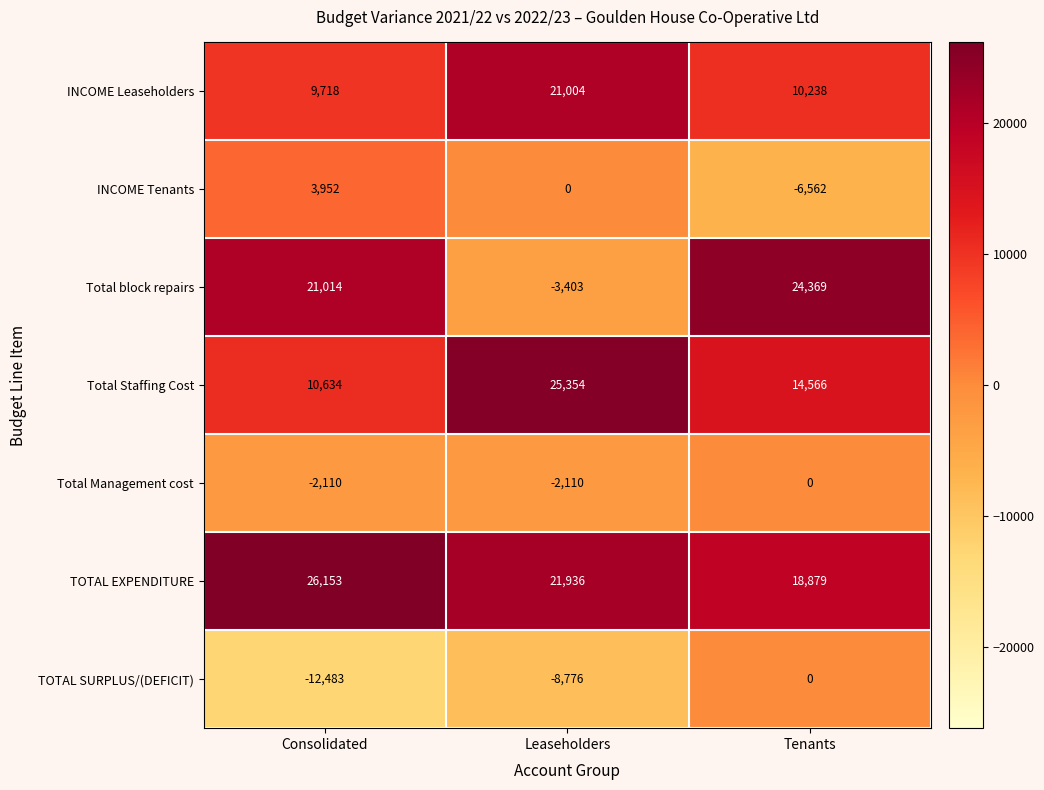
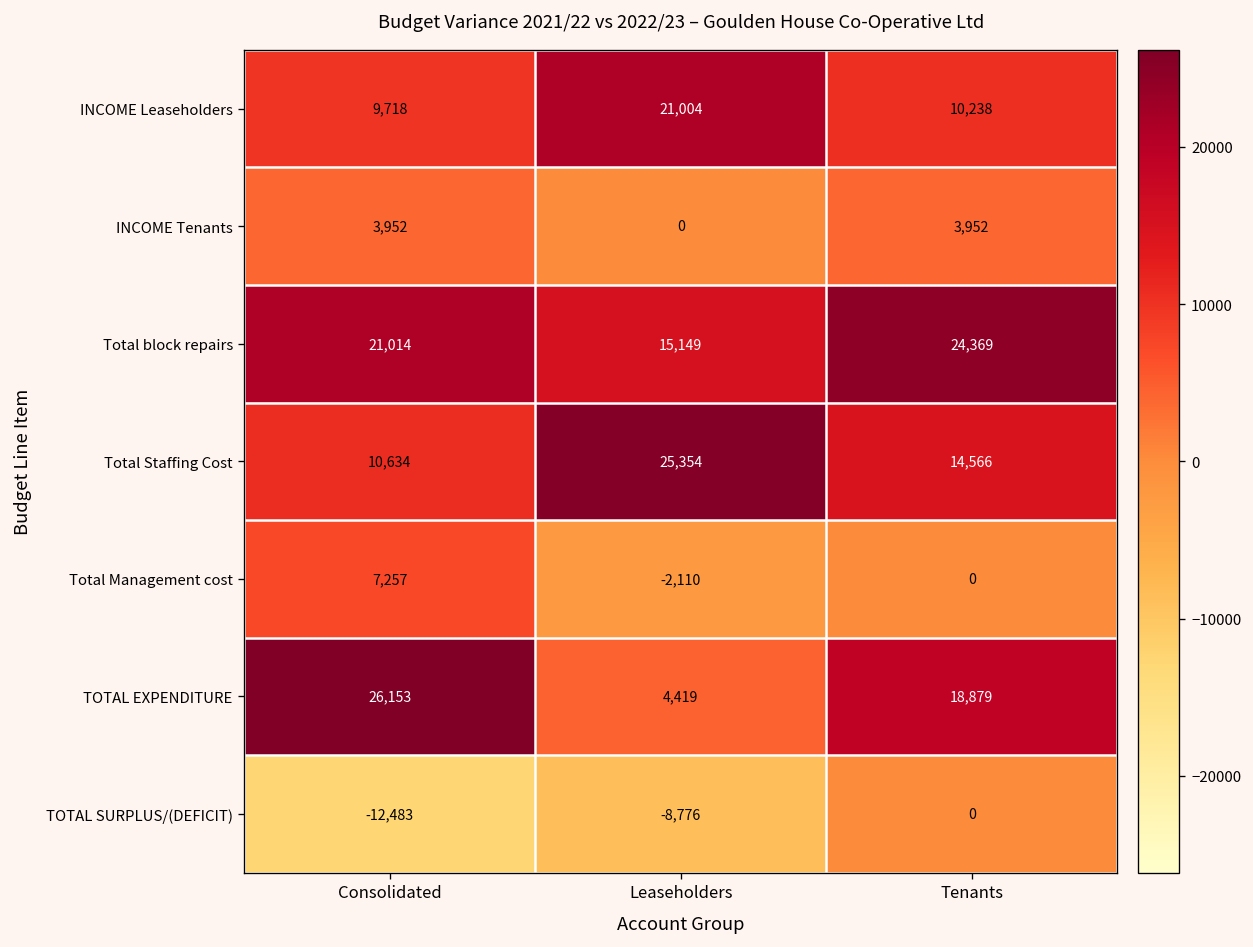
INCOME Tenants, Tenants: -6,562 -> 3,952
Total block repairs, Leaseholders: -3,403 -> 15,149
Total Management cost, Consolidated: -2,110 -> 7,257
TOTAL EXPENDITURE, Leaseholders: 21,936 -> 4,419
